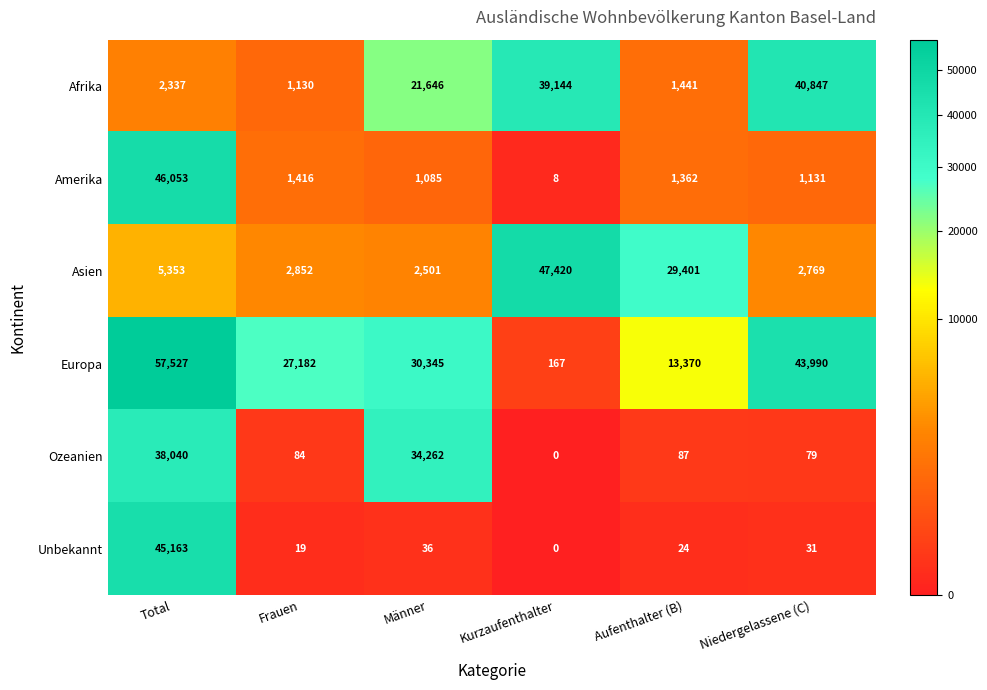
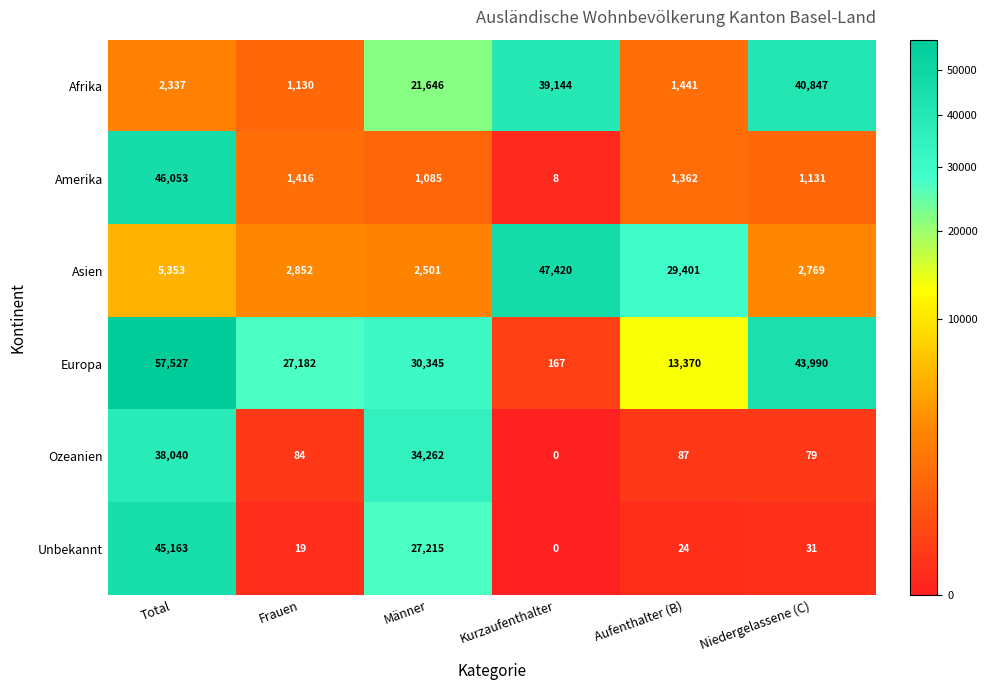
Unbekannt, Männer: 36 -> 27,215
